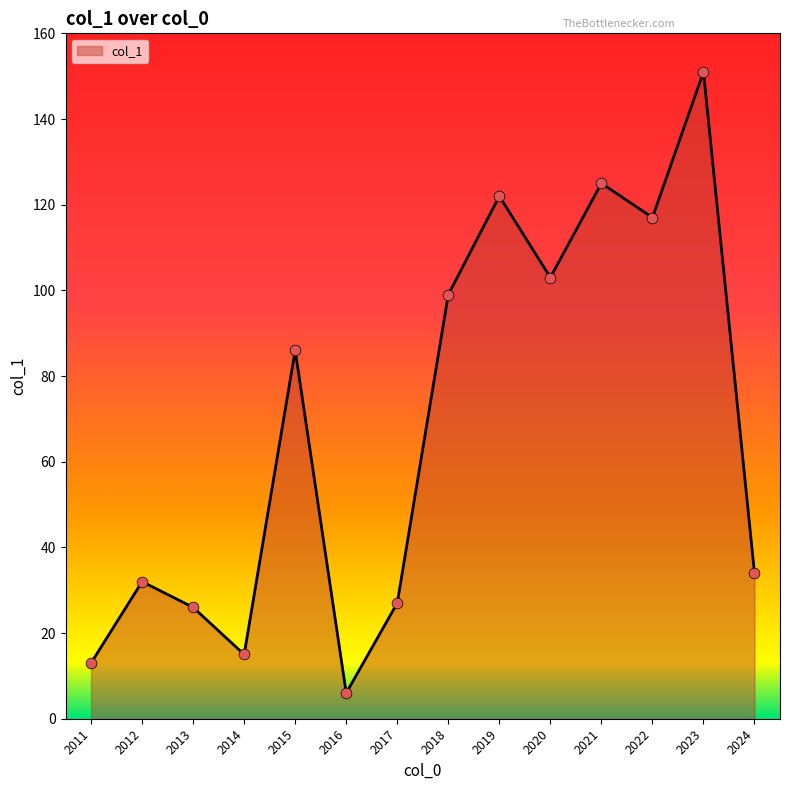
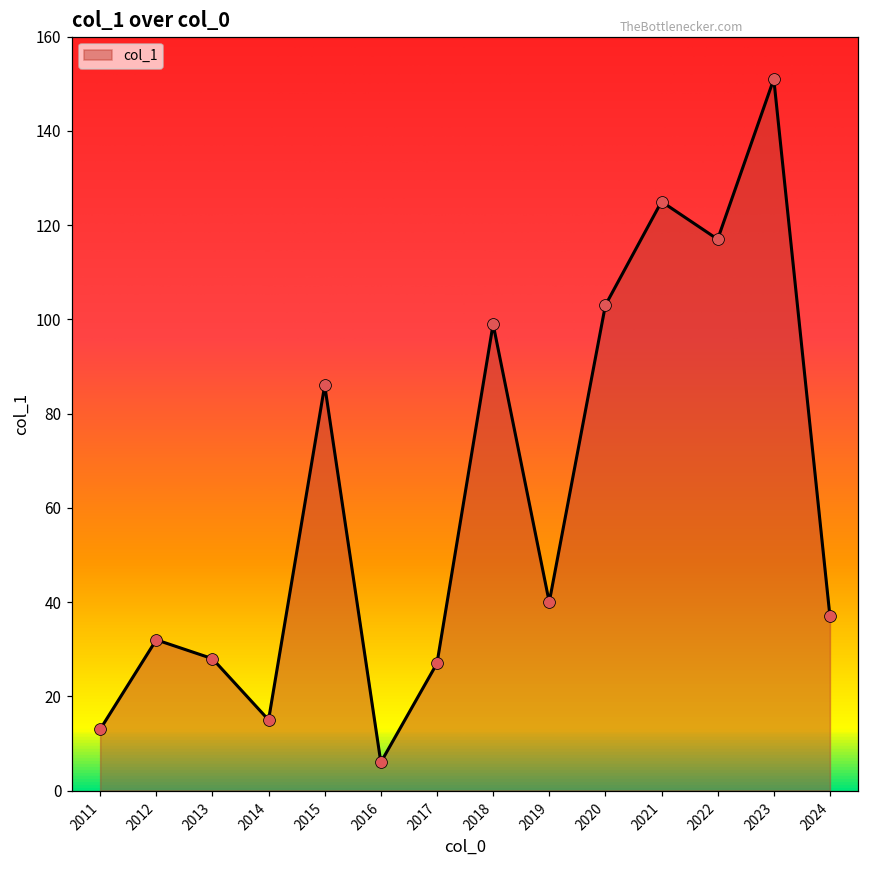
2013: 26 -> 28
2019: 122 -> 40
2024: 34 -> 37
